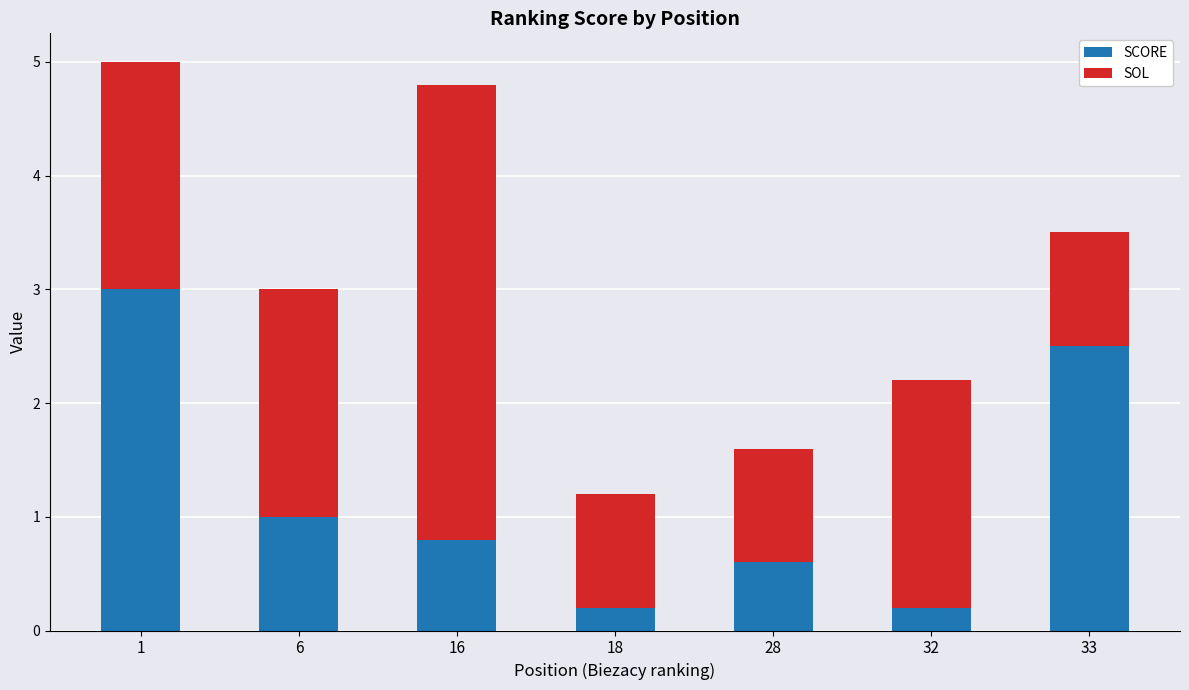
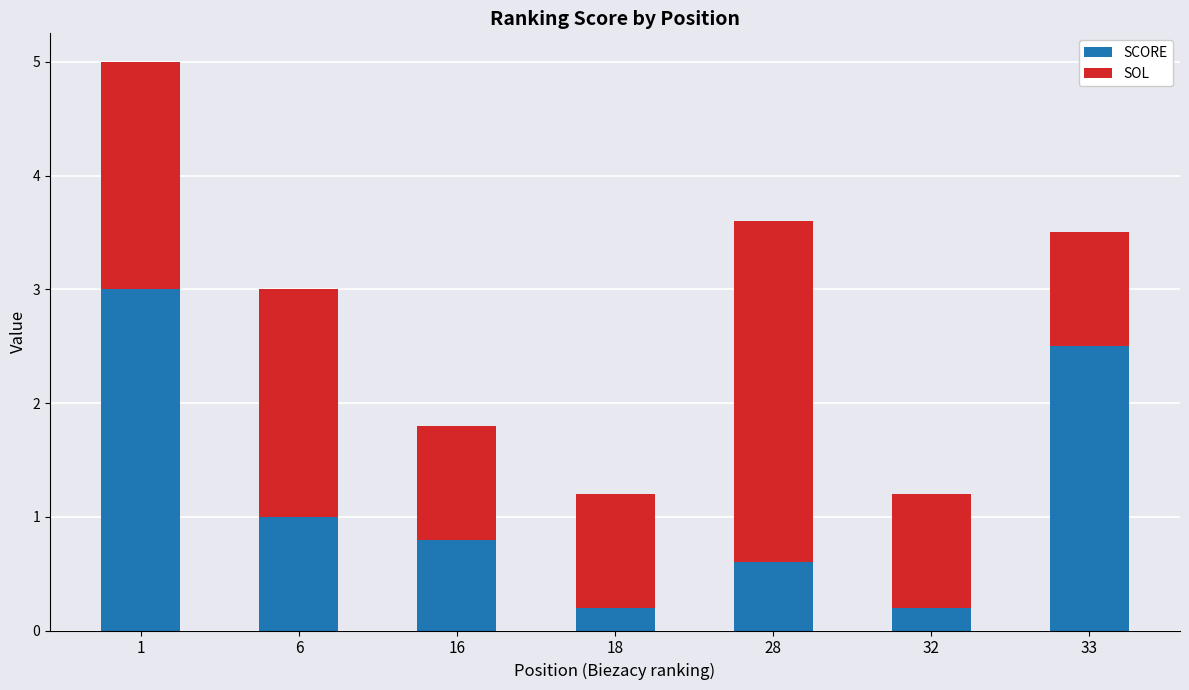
SOL, 16: 4 -> 1
SOL, 28: 1 -> 3
SOL, 32: 2 -> 1
